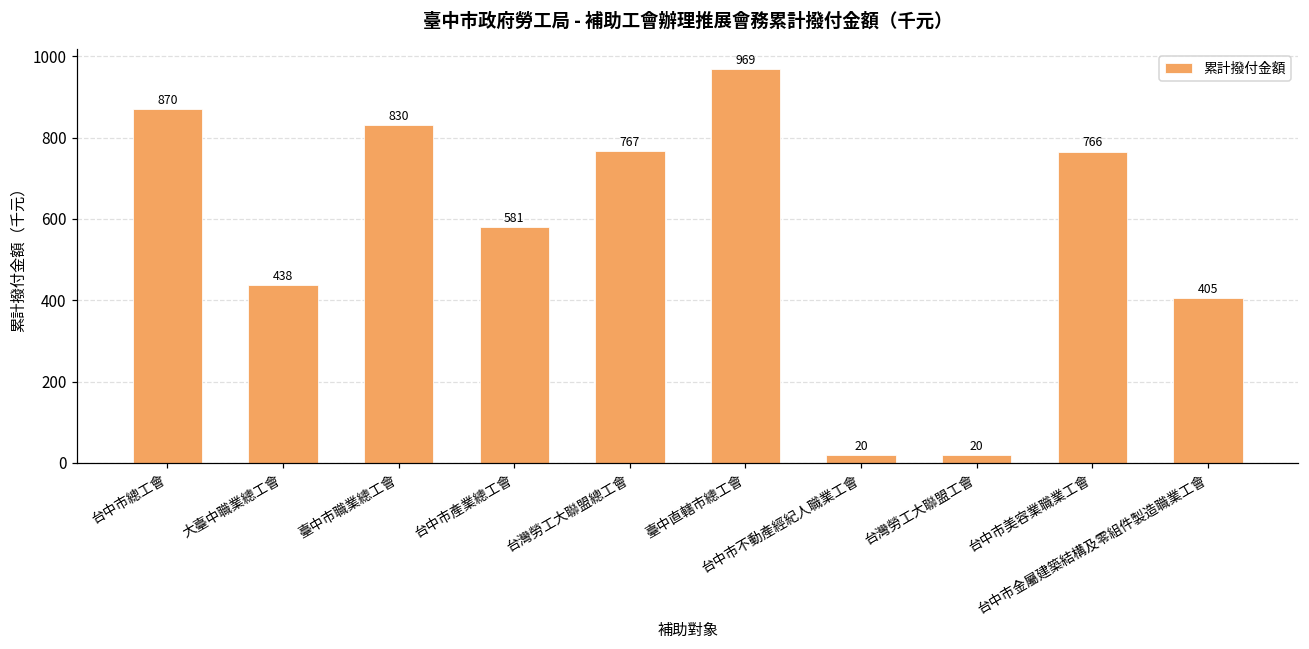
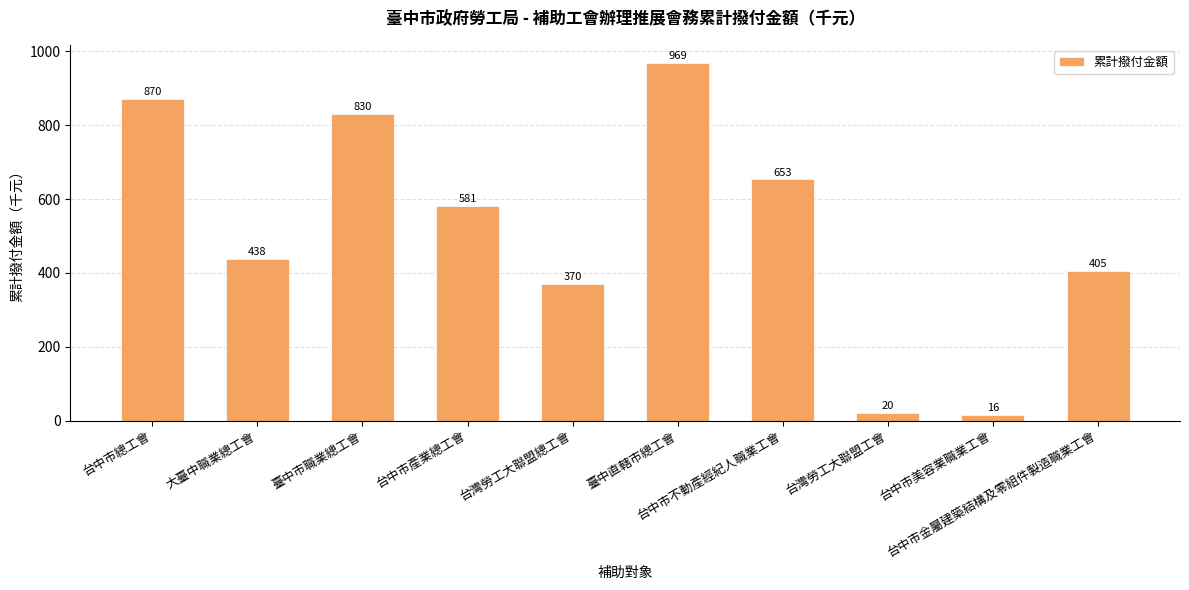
台灣勞工大聯盟總工會: 767 -> 370
台中市不動產經紀人職業工會: 20 -> 653
台中市美容業職業工會: 766 -> 16
